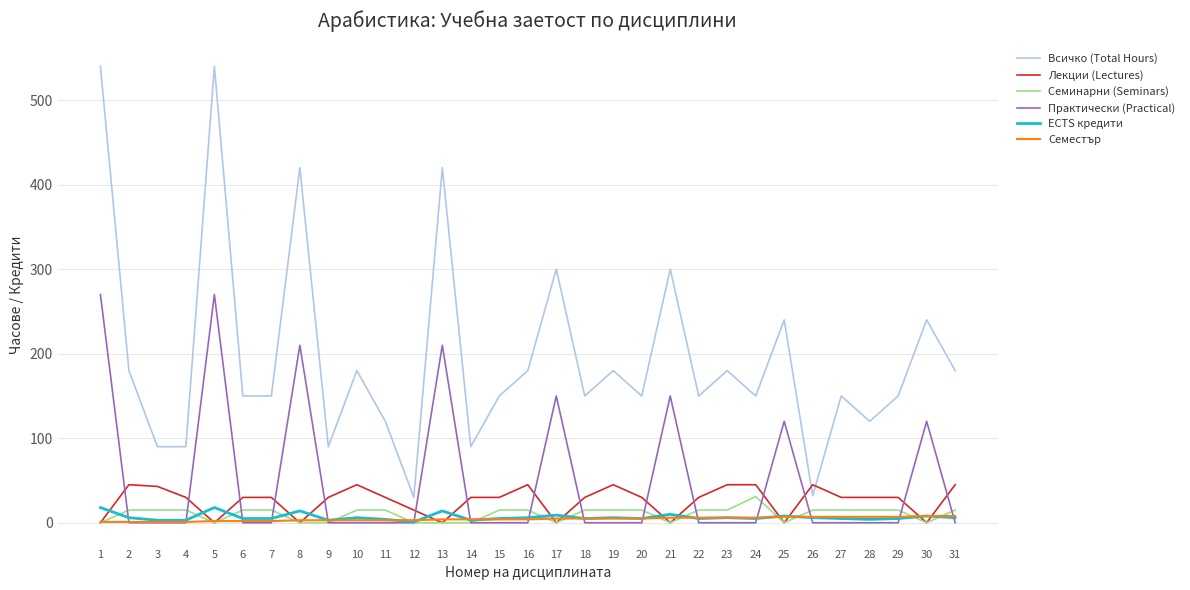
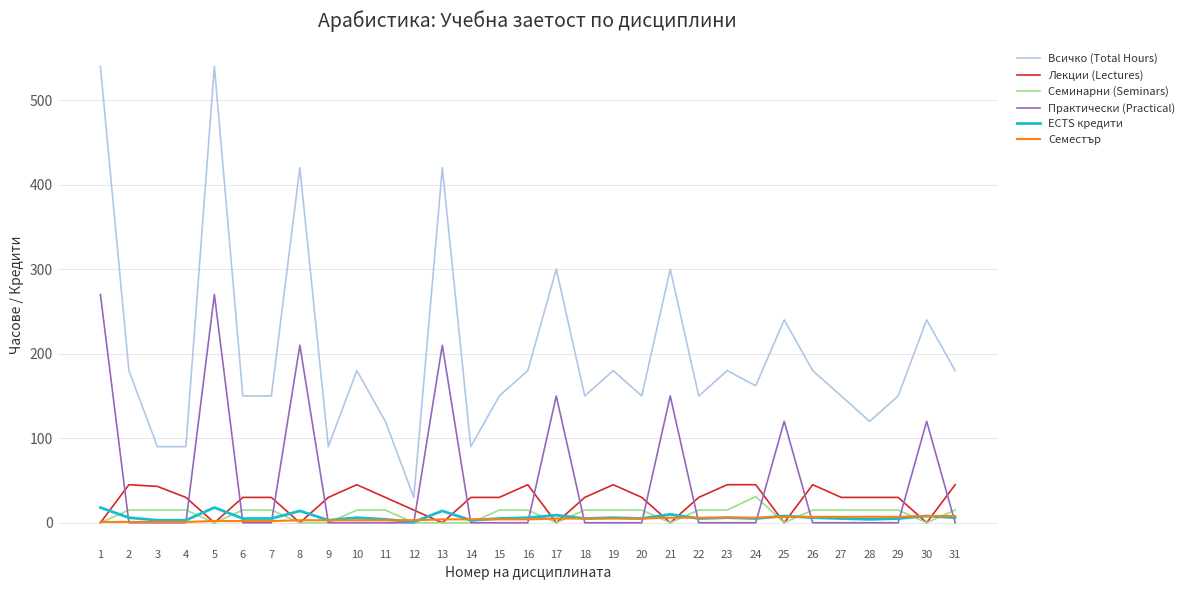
Всичко (Total Hours), 24: 150 -> 160
Всичко (Total Hours), 26: 30 -> 180
